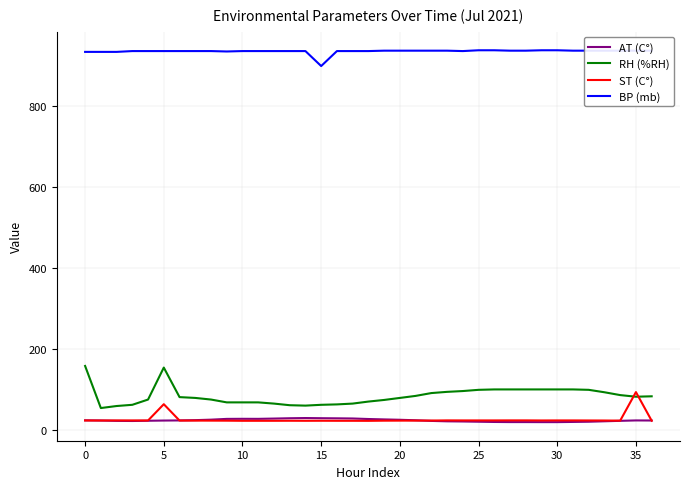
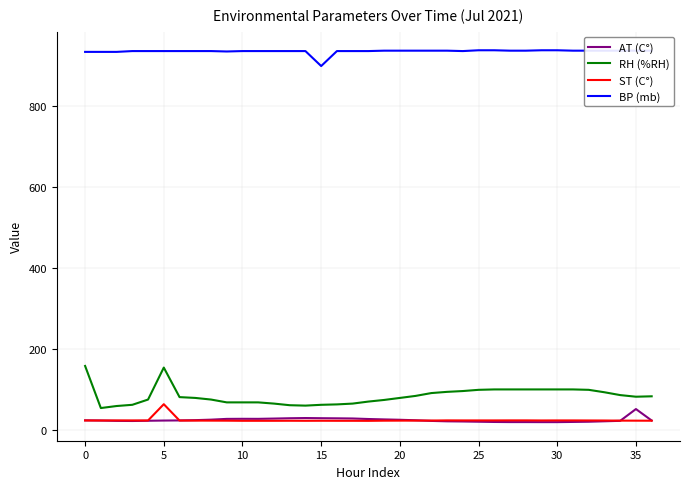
AT (C°), 35: 20 -> 50
ST (C°), 35: 90 -> 20
